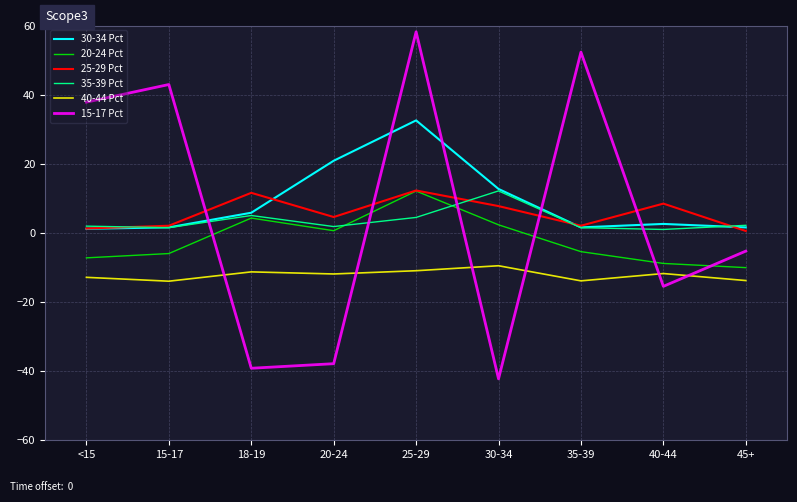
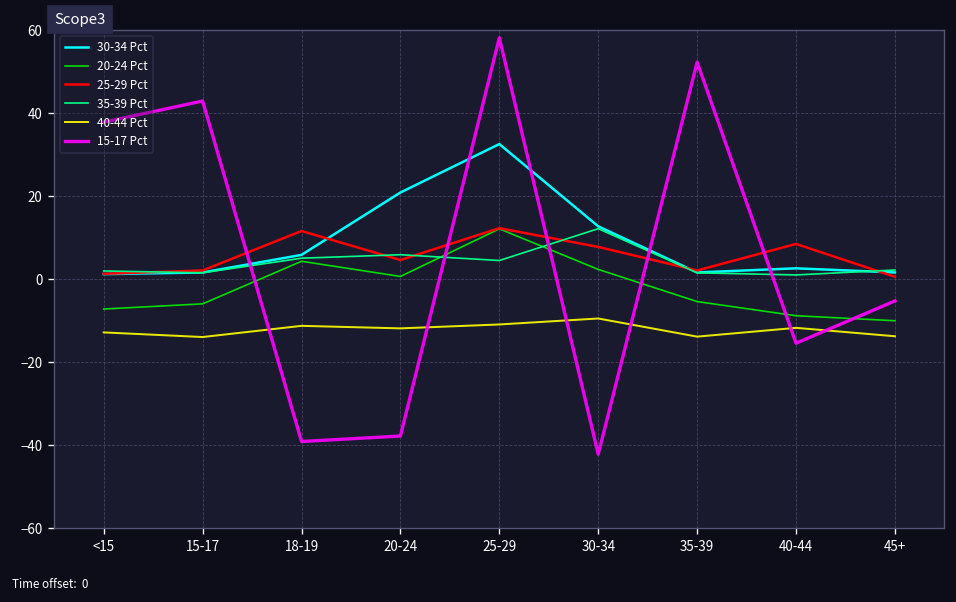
35-39 Pct, 20-24: 2 -> 6
